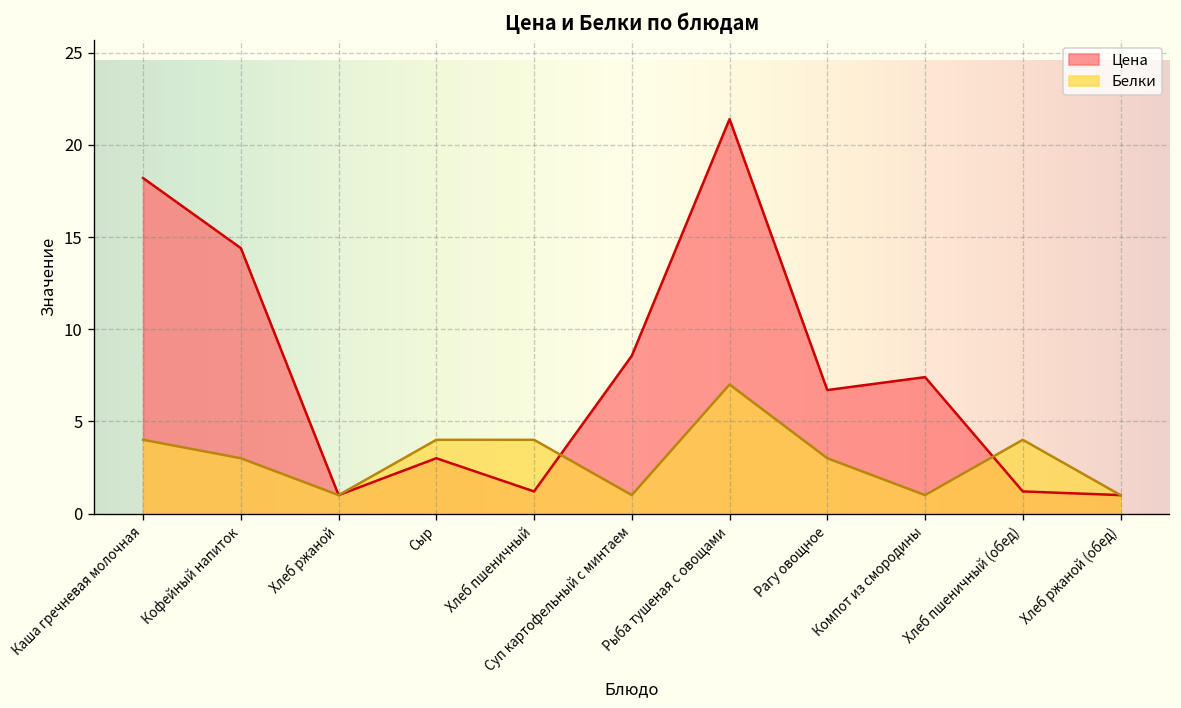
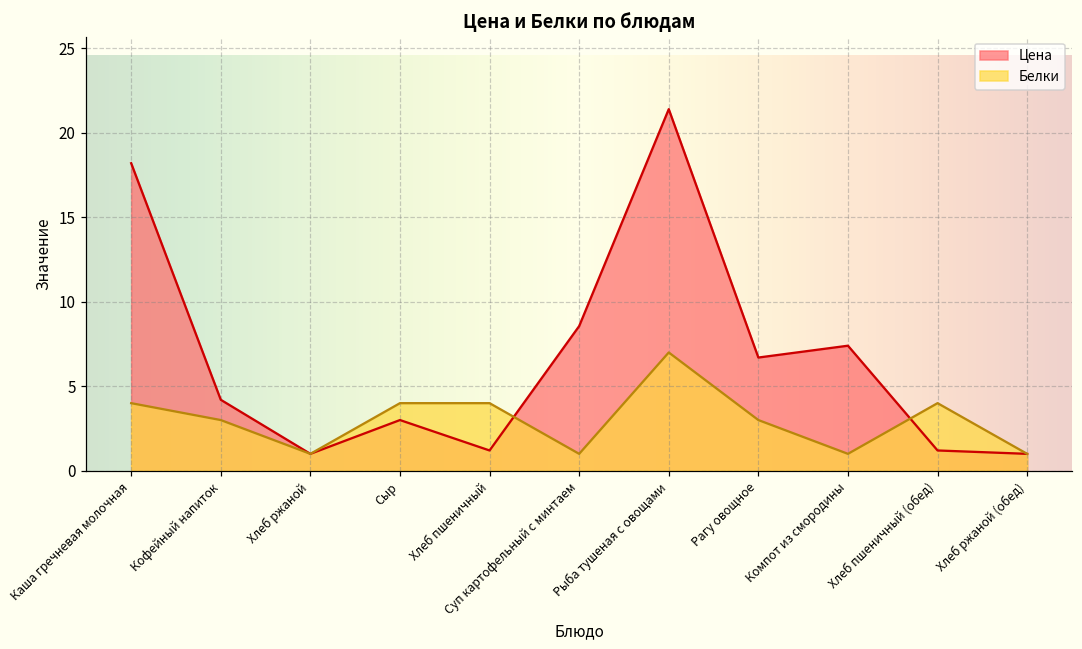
Цена, Кофейный напиток: 14.4 -> 4.2
